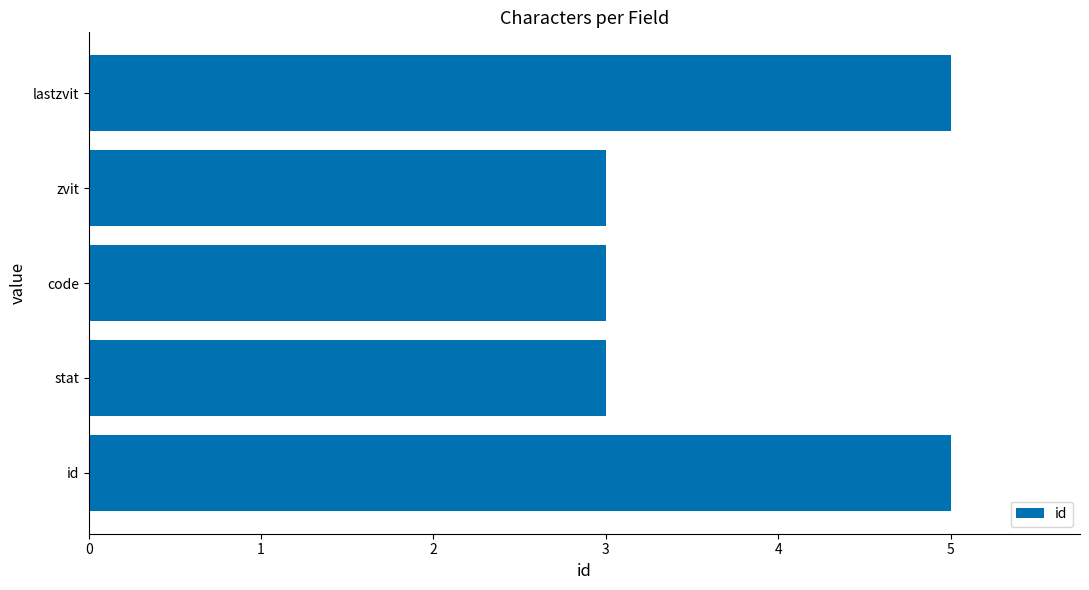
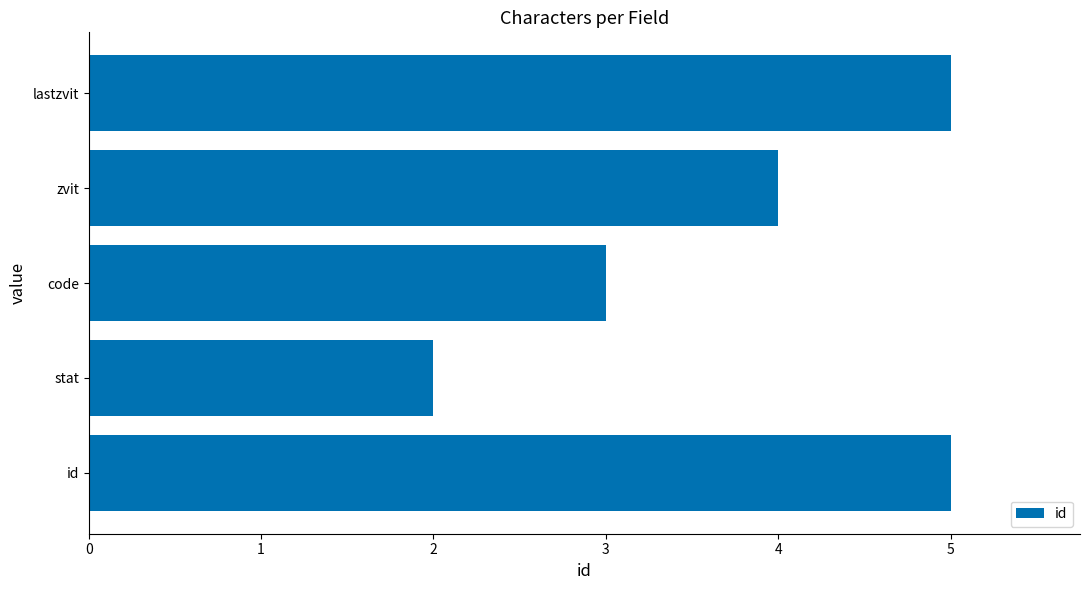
zvit: 3 -> 4
stat: 3 -> 2
